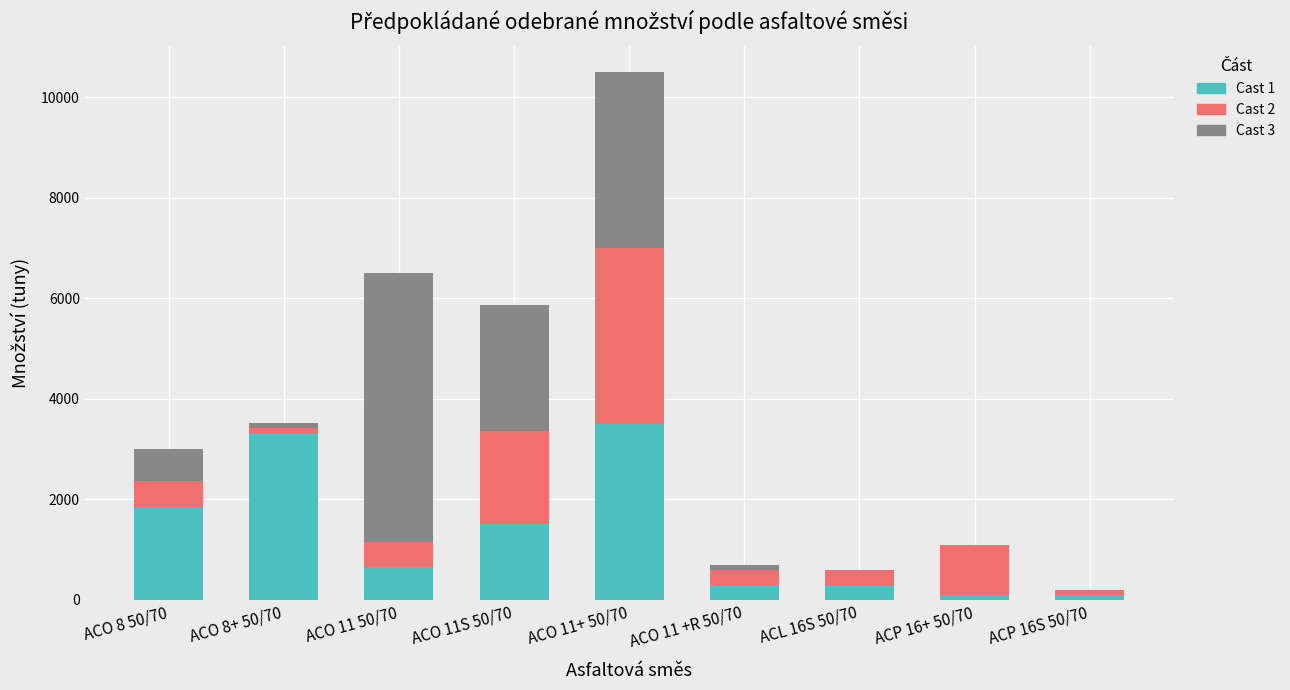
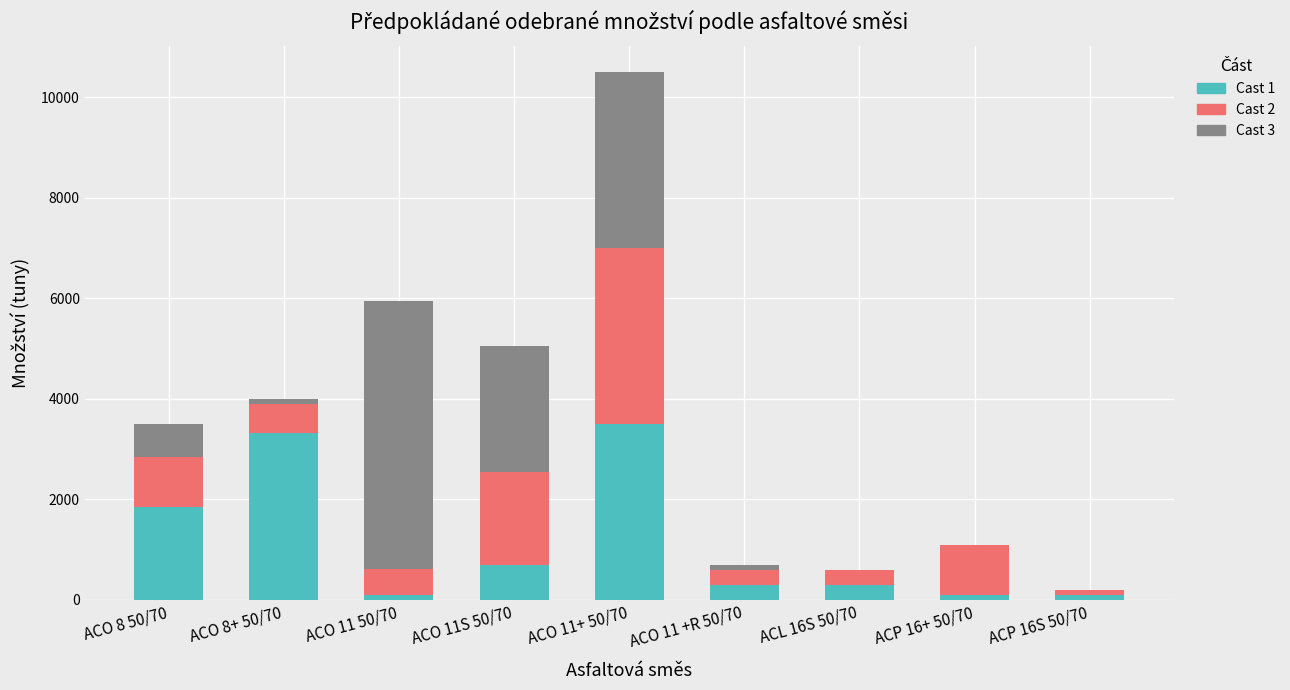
Cast 2, ACO 8 50/70: 500 -> 1000
Cast 2, ACO 8+ 50/70: 100 -> 600
Cast 1, ACO 11 50/70: 600 -> 100
Cast 1, ACO 11S 50/70: 1500 -> 700
